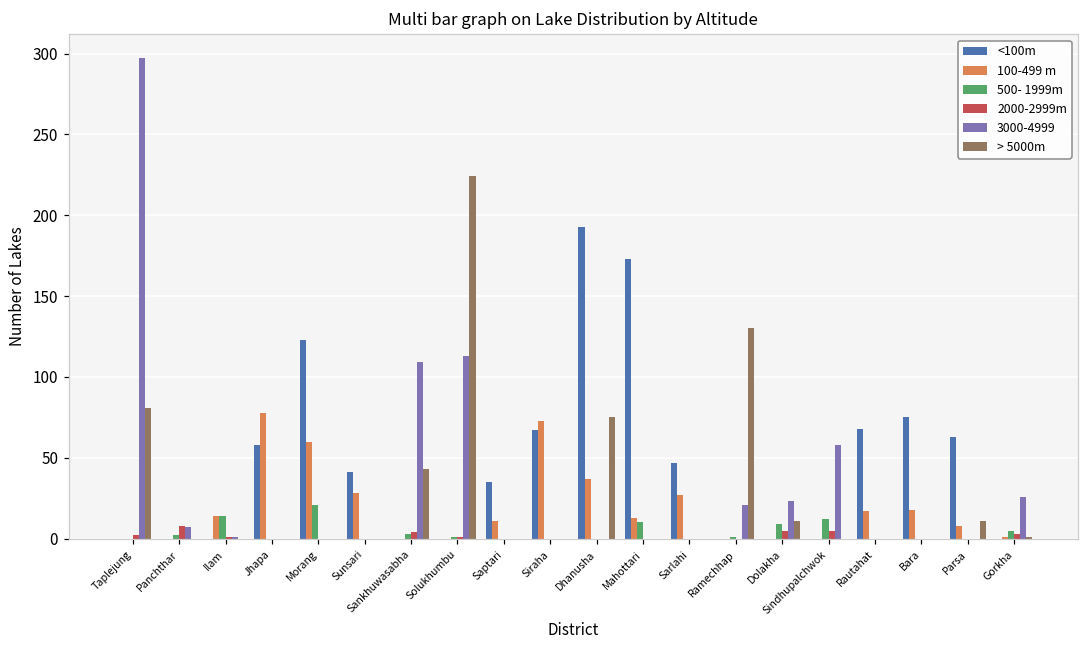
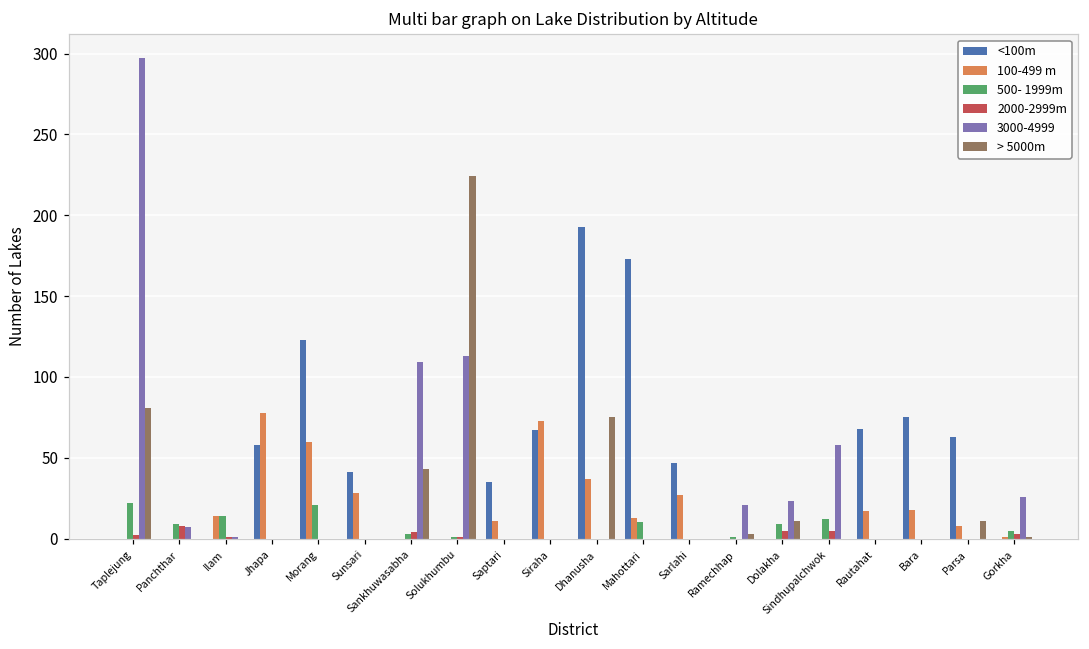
500- 1999m, Taplejung: 0 -> 22
500- 1999m, Panchthar: 2 -> 9
> 5000m, Ramechhap: 130 -> 3
